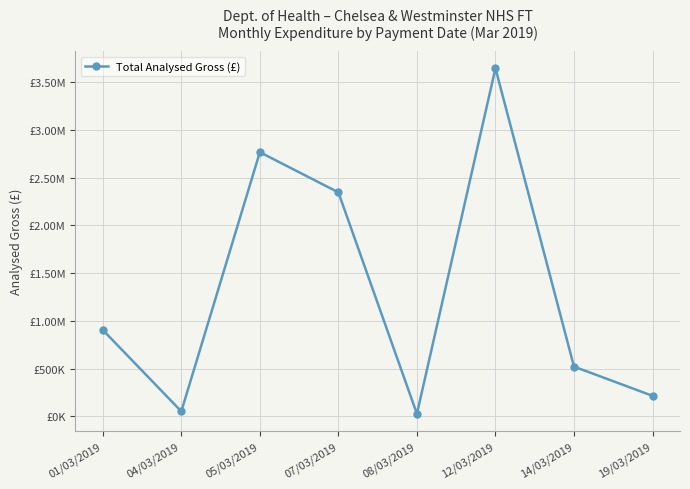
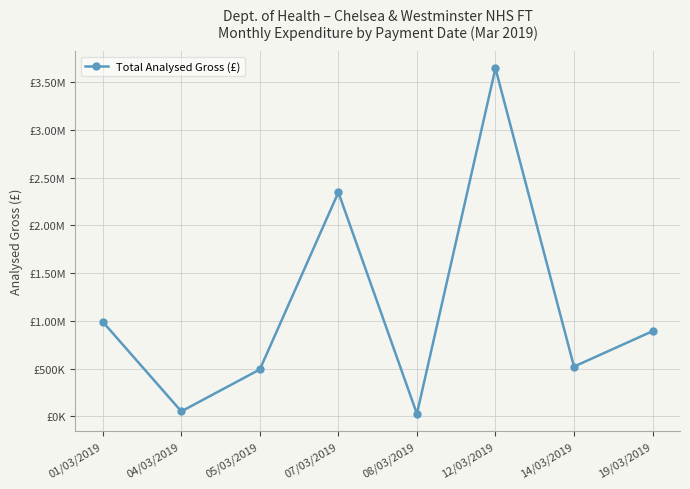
01/03/2019: £900000 -> £1000000
05/03/2019: £2800000 -> £500000
19/03/2019: £200000 -> £900000
